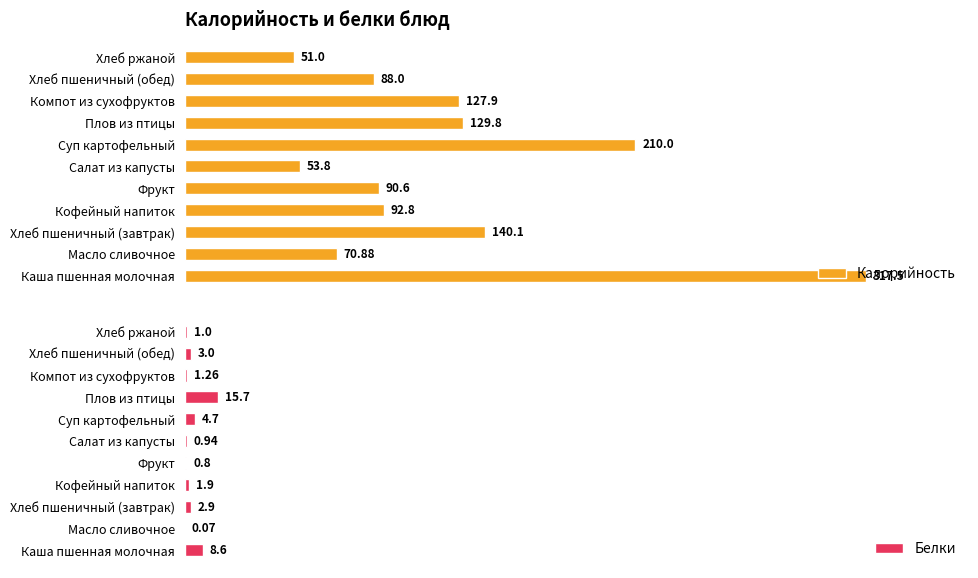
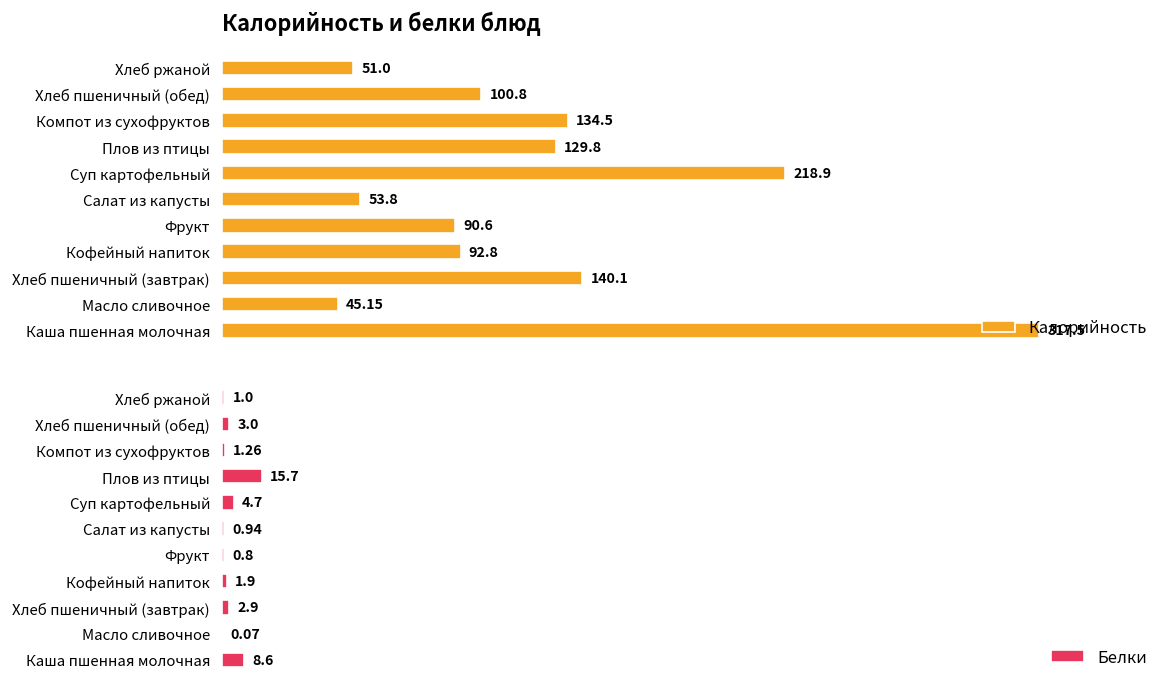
Калорийность и белки блюд, Хлеб пшеничный (обед): 88.0 -> 100.8
Калорийность и белки блюд, Компот из сухофруктов: 127.9 -> 134.5
Калорийность и белки блюд, Суп картофельный: 210.0 -> 218.9
Калорийность и белки блюд, Масло сливочное: 70.88 -> 45.15
